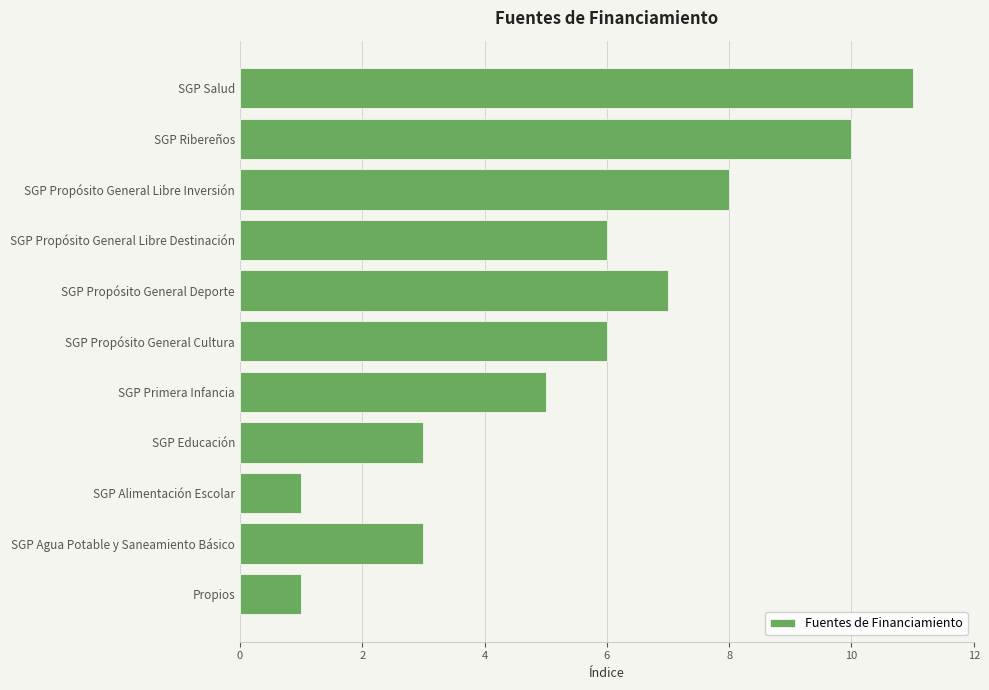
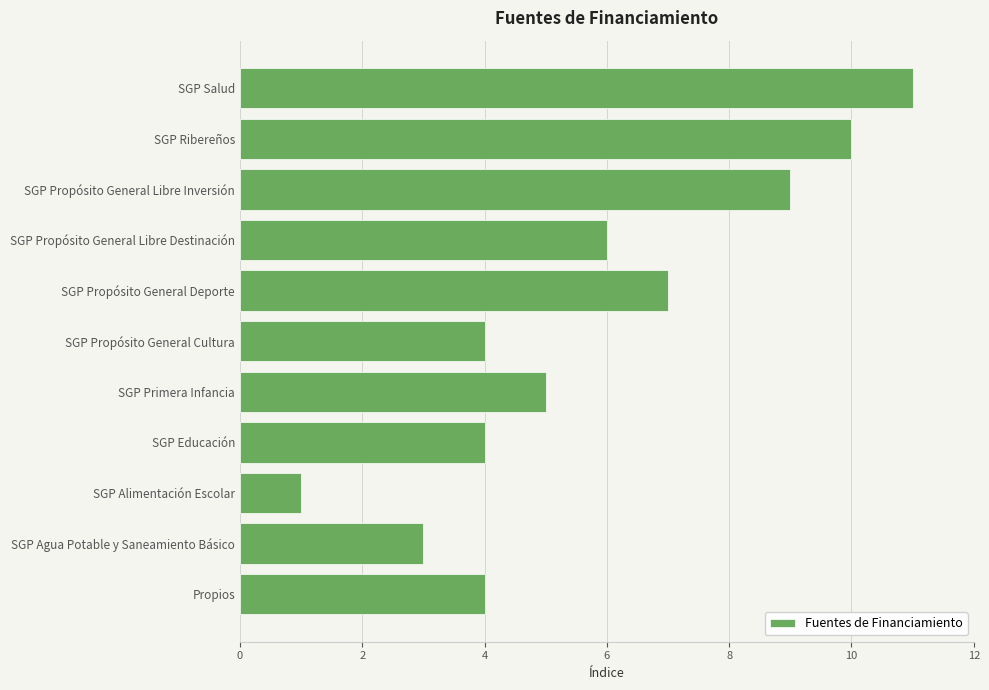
SGP Propósito General Libre Inversión: 8 -> 9
SGP Propósito General Cultura: 6 -> 4
SGP Educación: 3 -> 4
Propios: 1 -> 4
